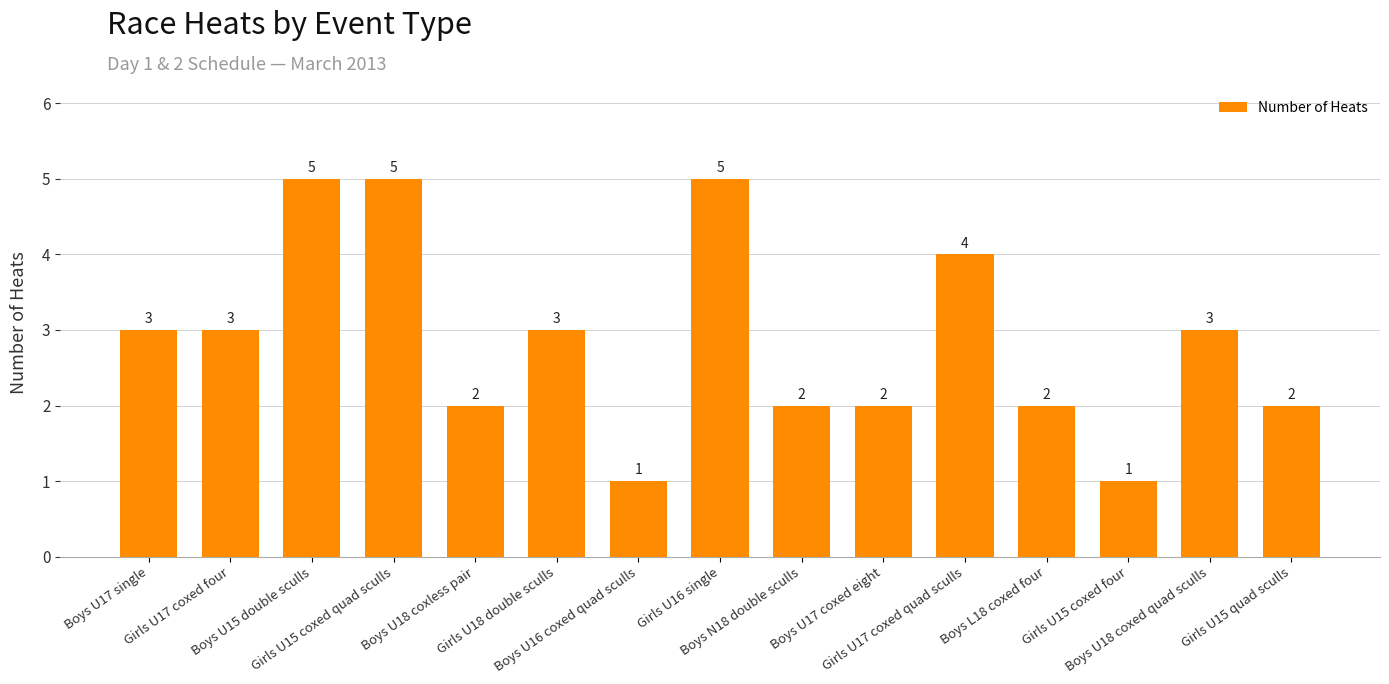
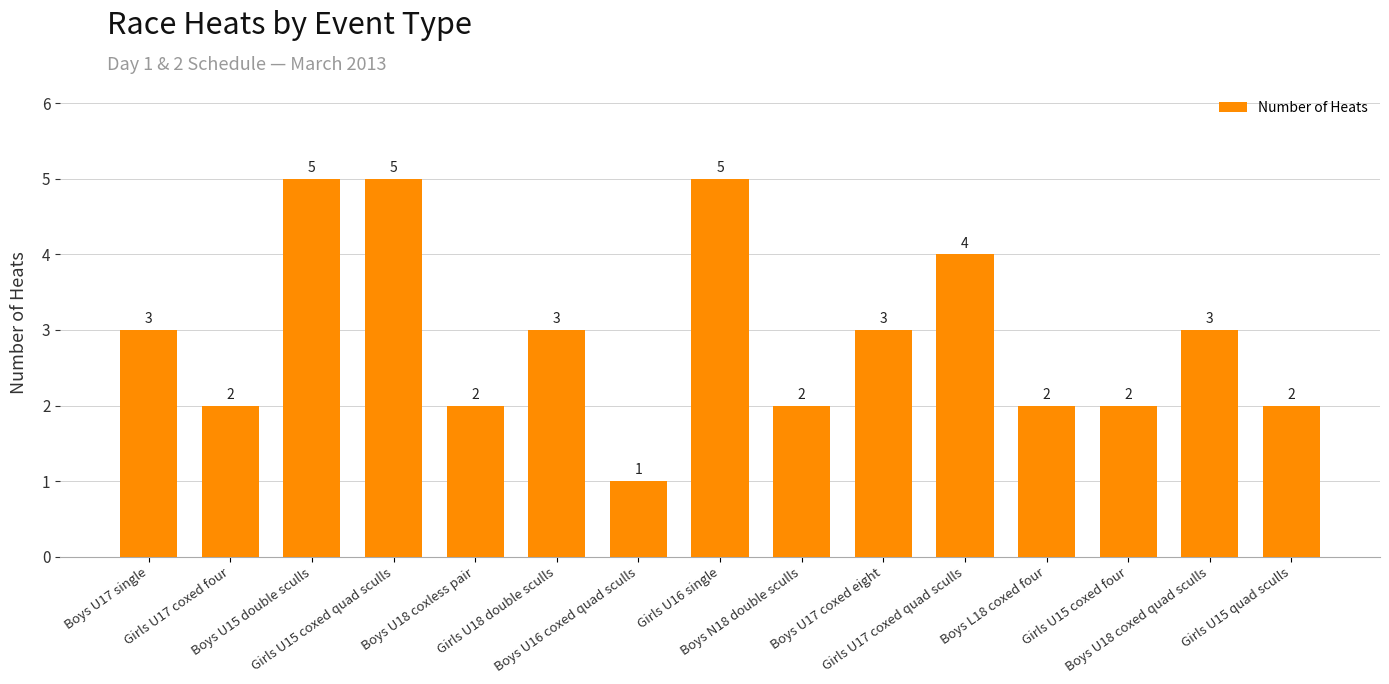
Girls U17 coxed four: 3 -> 2
Boys U17 coxed eight: 2 -> 3
Girls U15 coxed four: 1 -> 2
